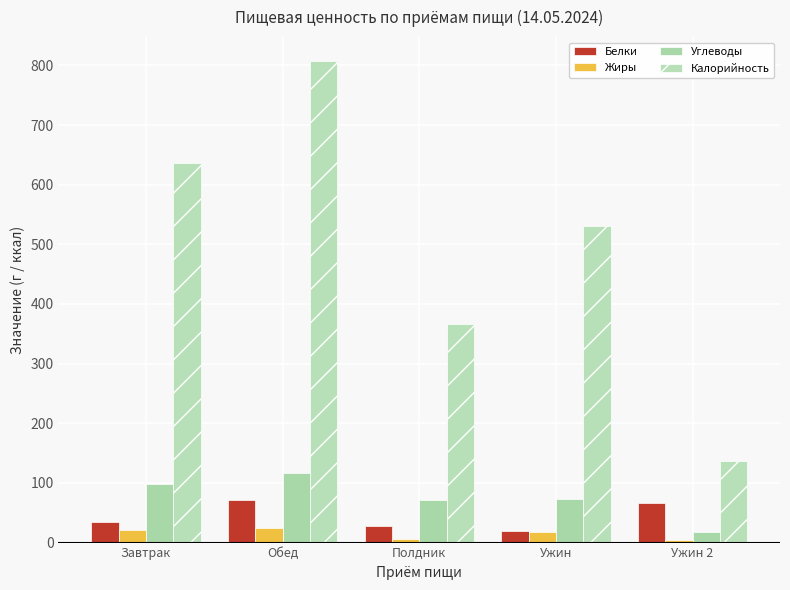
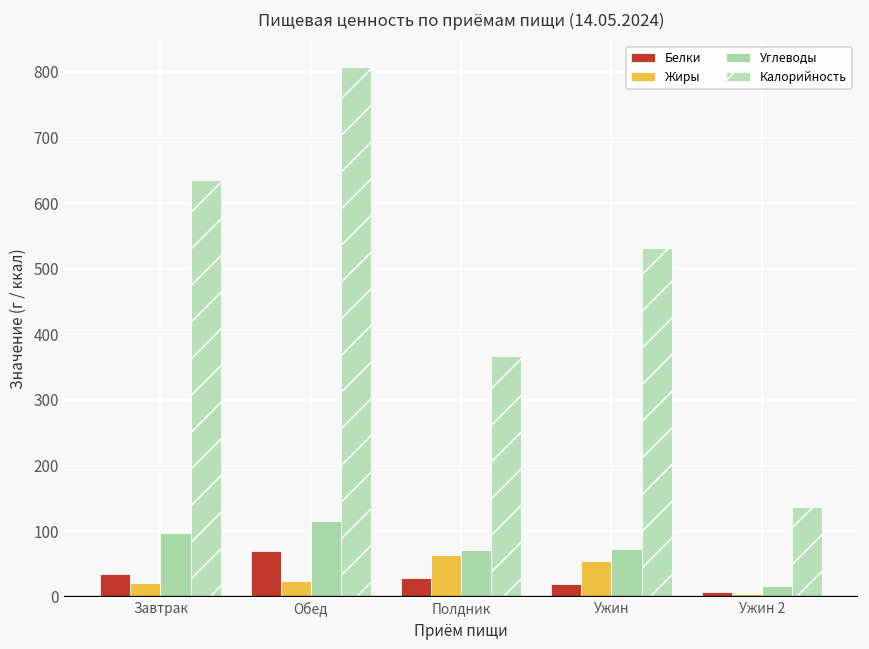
Жиры, Полдник: 10 -> 60
Жиры, Ужин: 20 -> 50
Белки, Ужин 2: 70 -> 10
